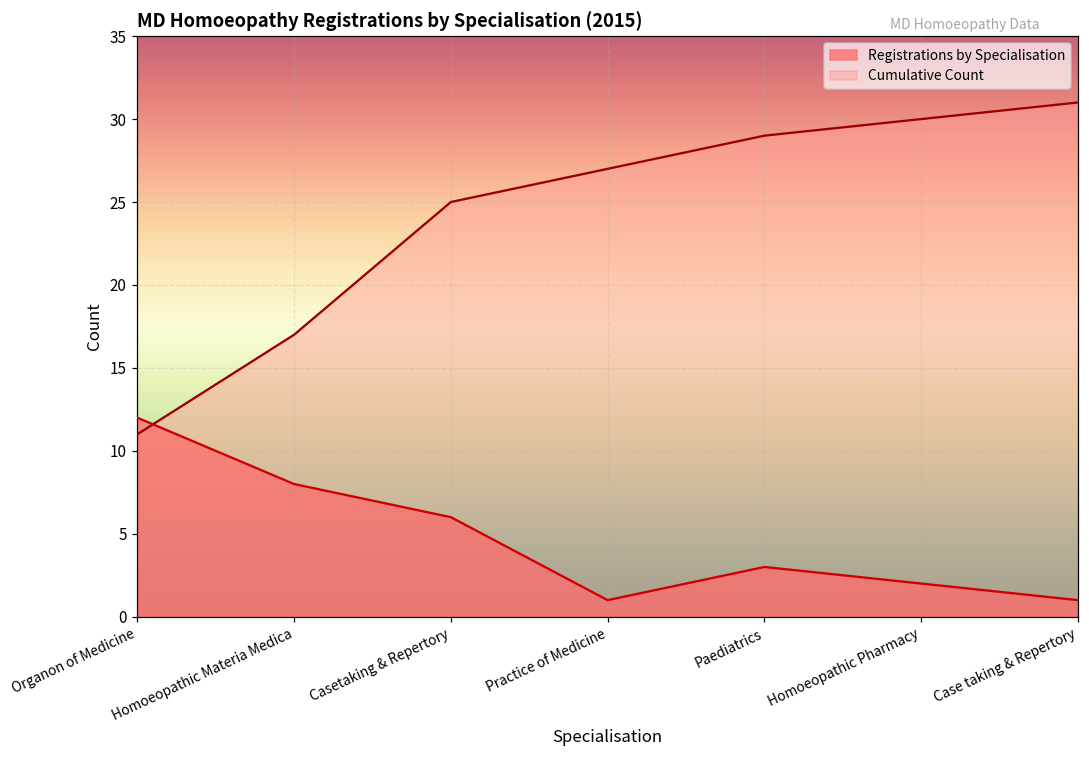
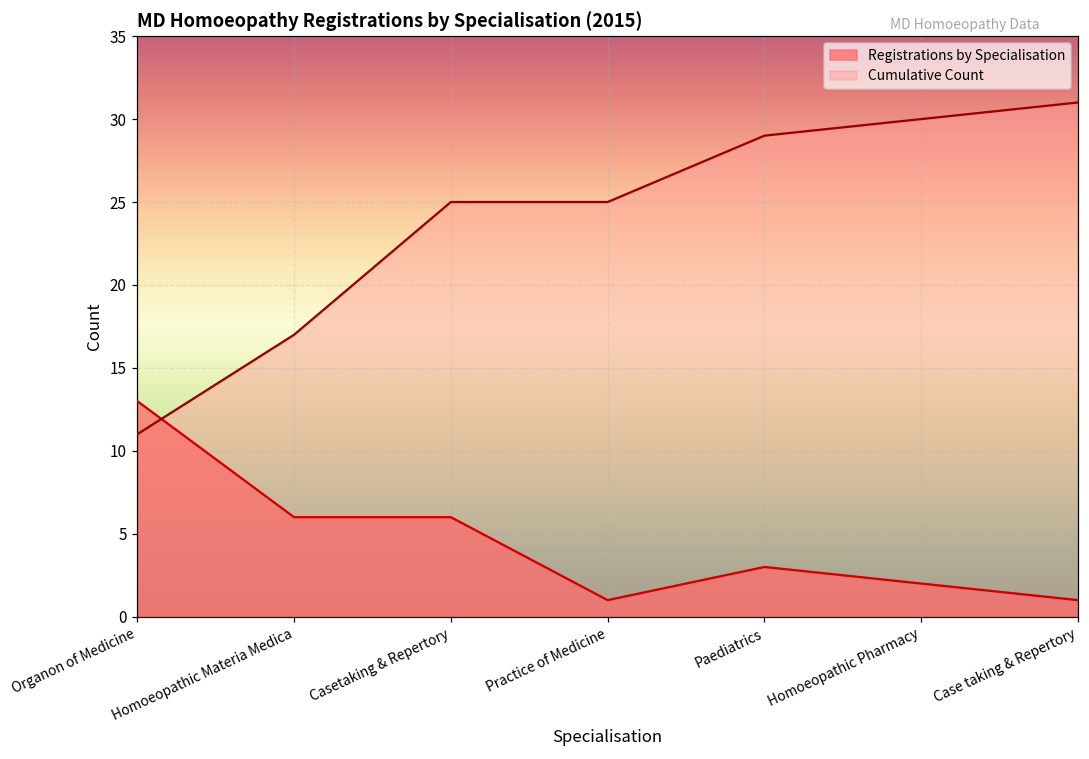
Registrations by Specialisation, Organon of Medicine: 12 -> 13
Registrations by Specialisation, Homoeopathic Materia Medica: 8 -> 6
Cumulative Count, Practice of Medicine: 27 -> 25
